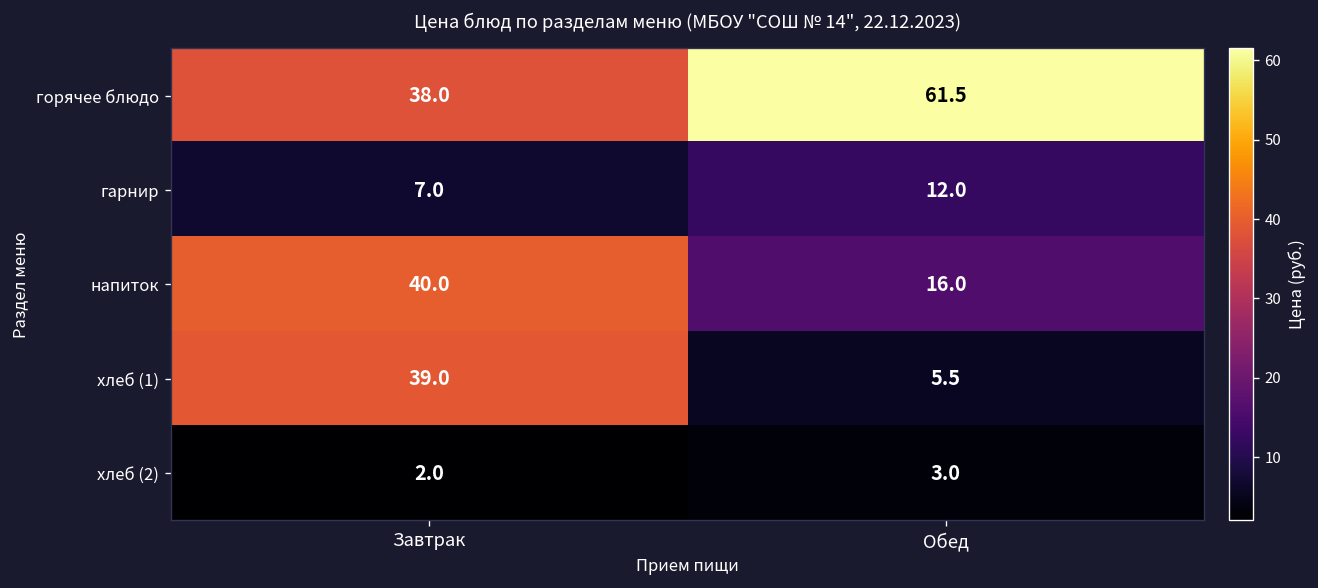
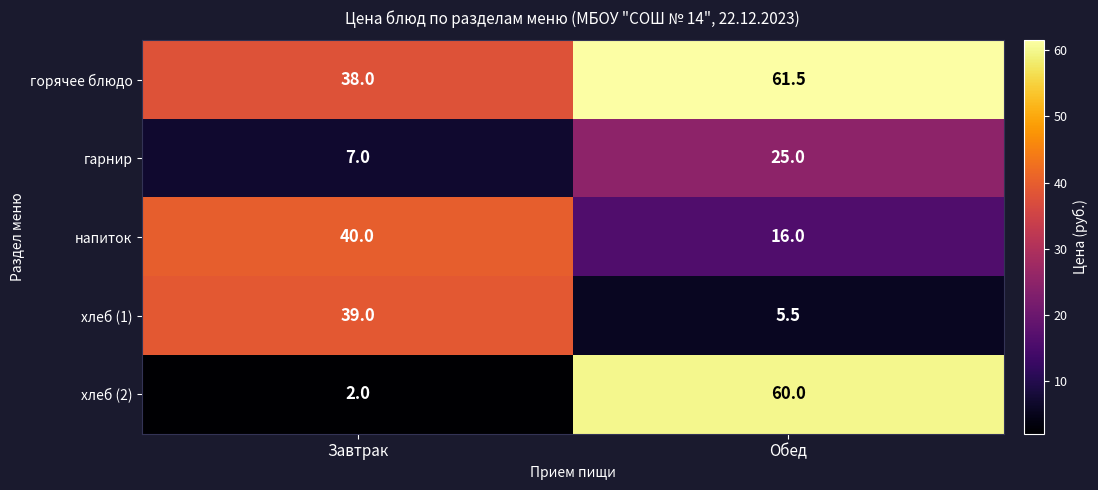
гарнир, Обед: 12.0 -> 25.0
хлеб (2), Обед: 3.0 -> 60.0
